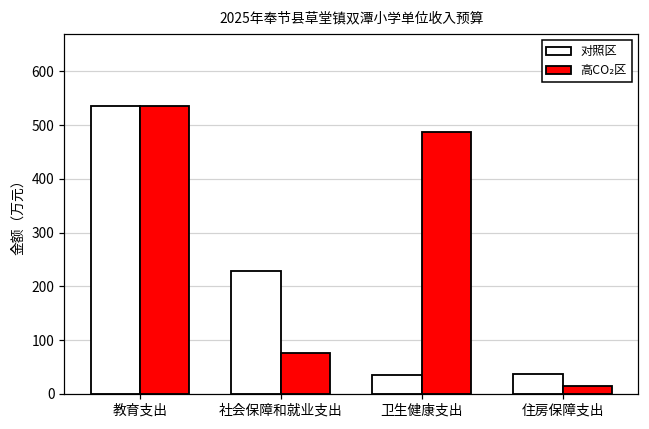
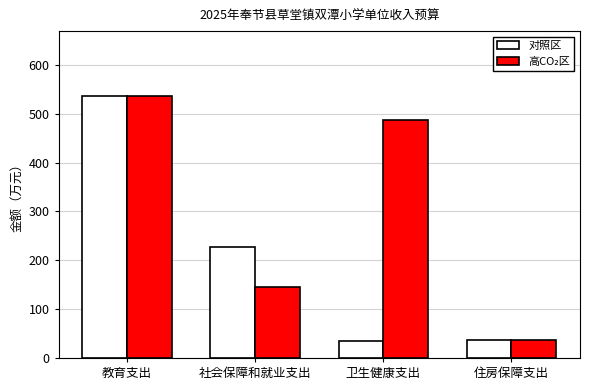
高CO₂区, 社会保障和就业支出: 80 -> 150
高CO₂区, 住房保障支出: 10 -> 40
